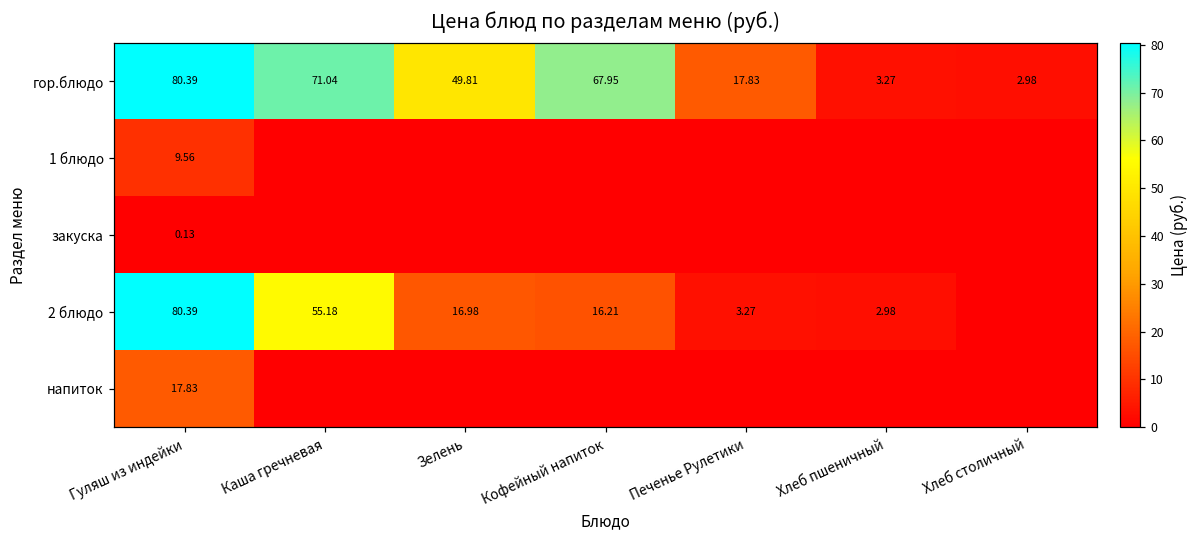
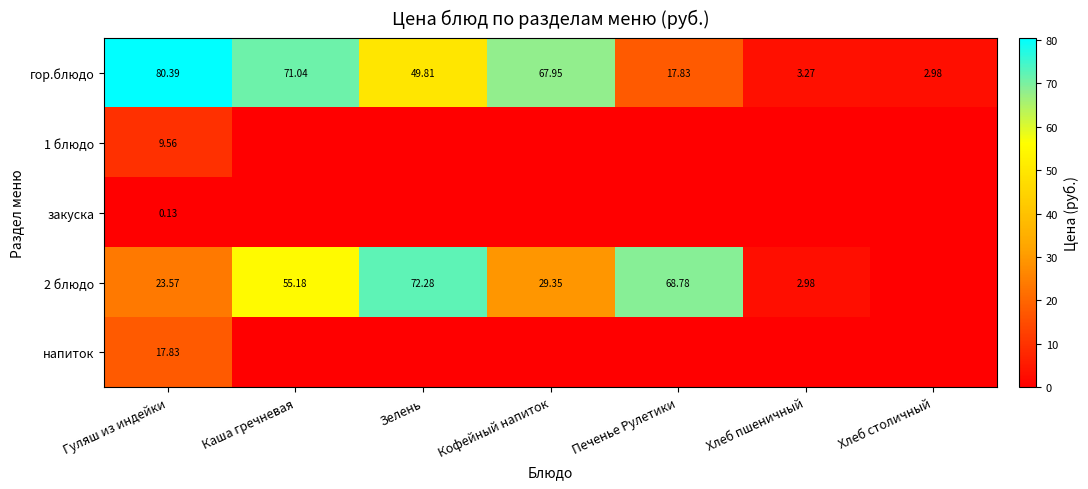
2 блюдо, Гуляш из индейки: 80.39 -> 23.57
2 блюдо, Зелень: 16.98 -> 72.28
2 блюдо, Кофейный напиток: 16.21 -> 29.35
2 блюдо, Печенье Рулетики: 3.27 -> 68.78
